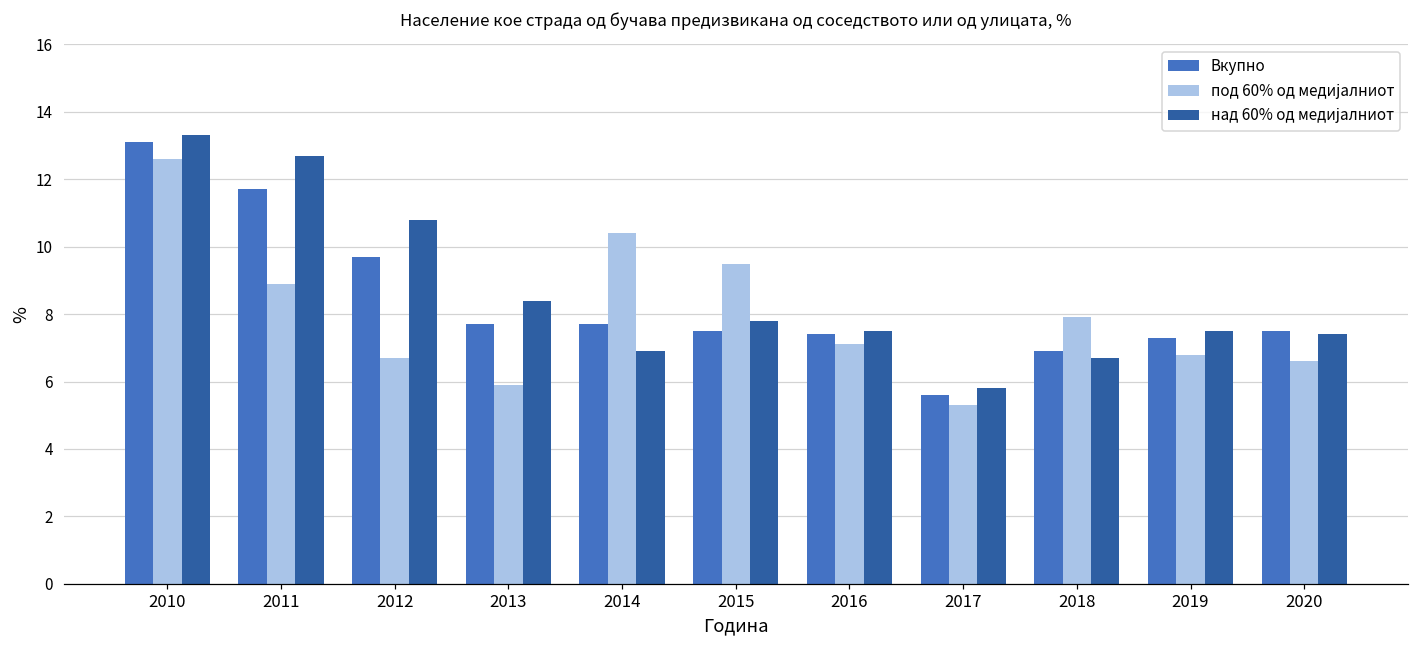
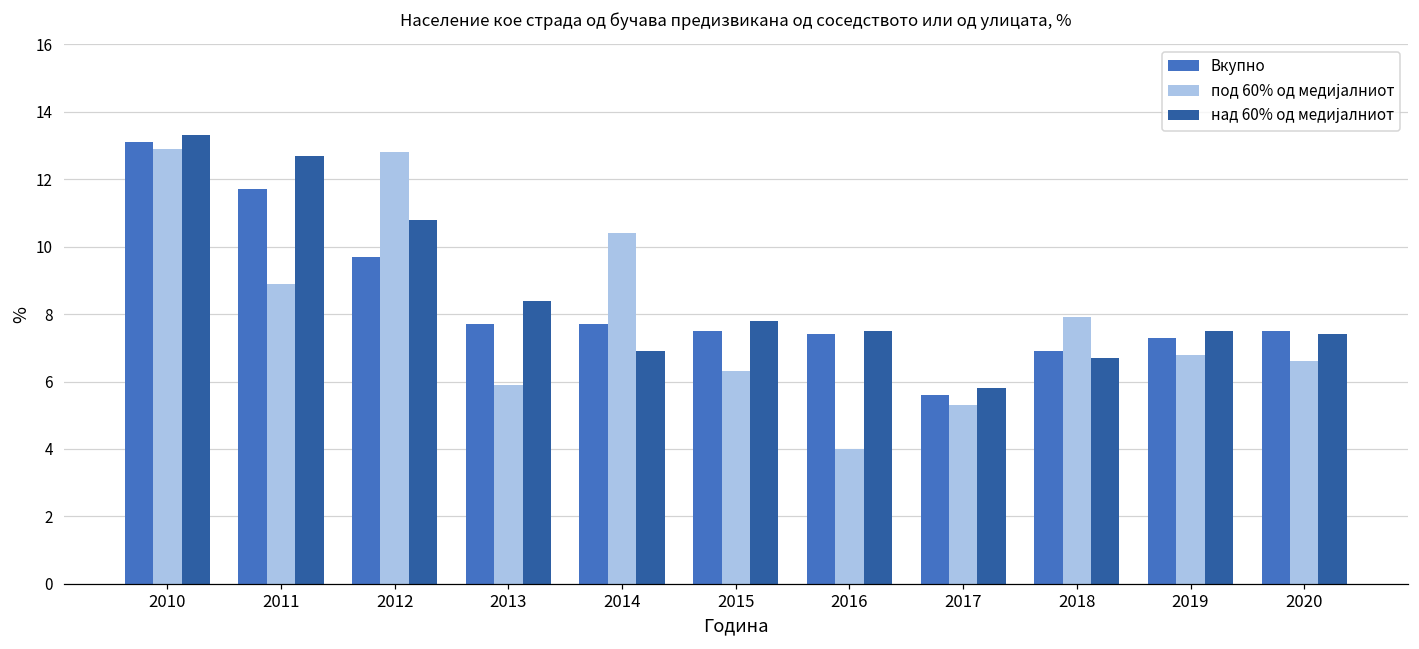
под 60% од медијалниот, 2010: 12.6 -> 12.9
под 60% од медијалниот, 2012: 6.7 -> 12.8
под 60% од медијалниот, 2015: 9.5 -> 6.3
под 60% од медијалниот, 2016: 7.1 -> 4.0
